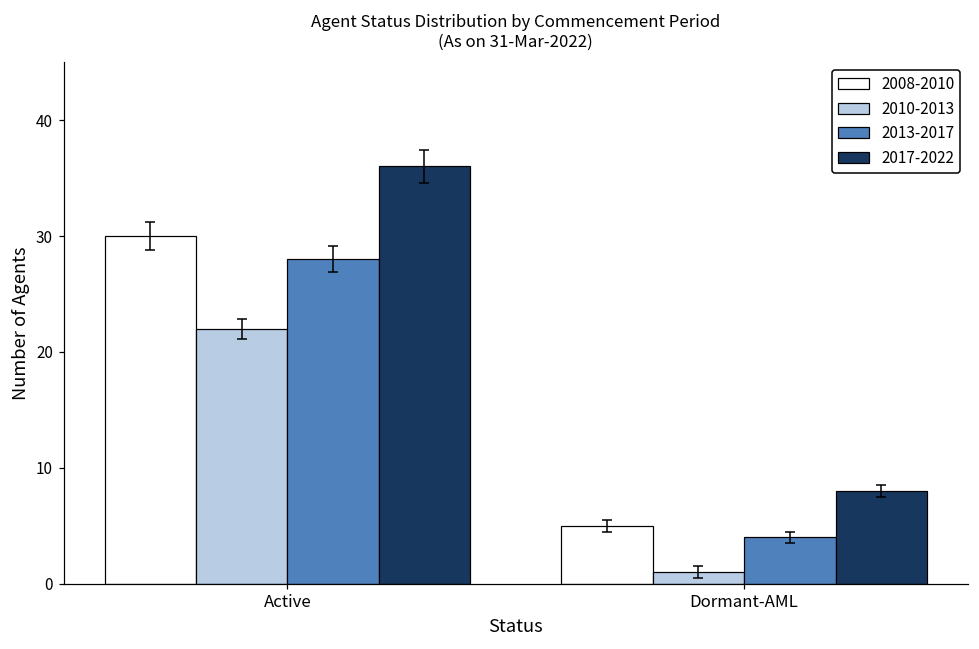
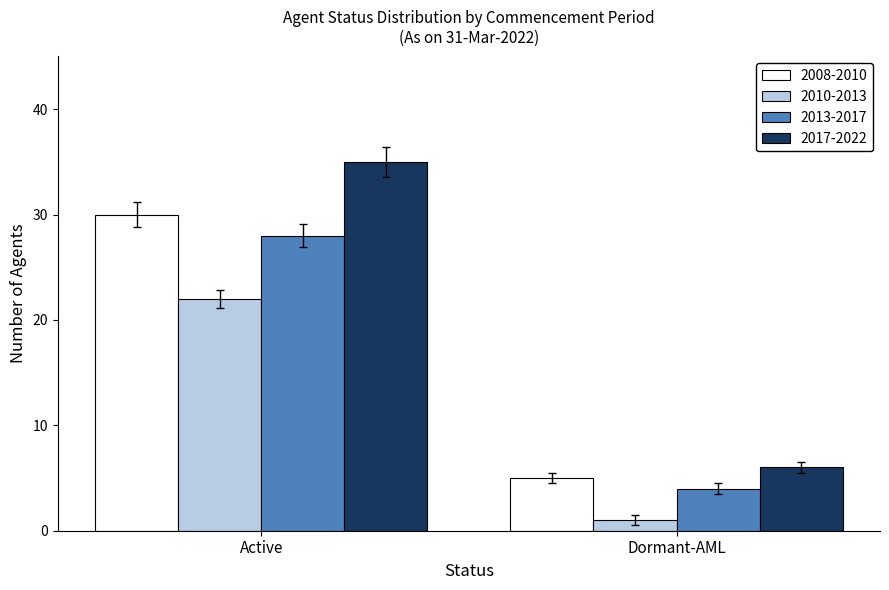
2017-2022, Active: 36 -> 35
2017-2022, Dormant-AML: 8 -> 6
